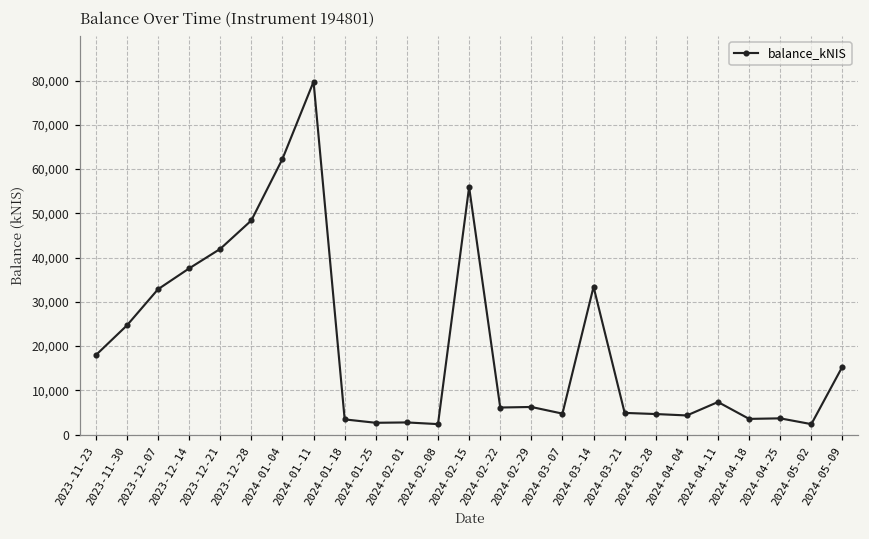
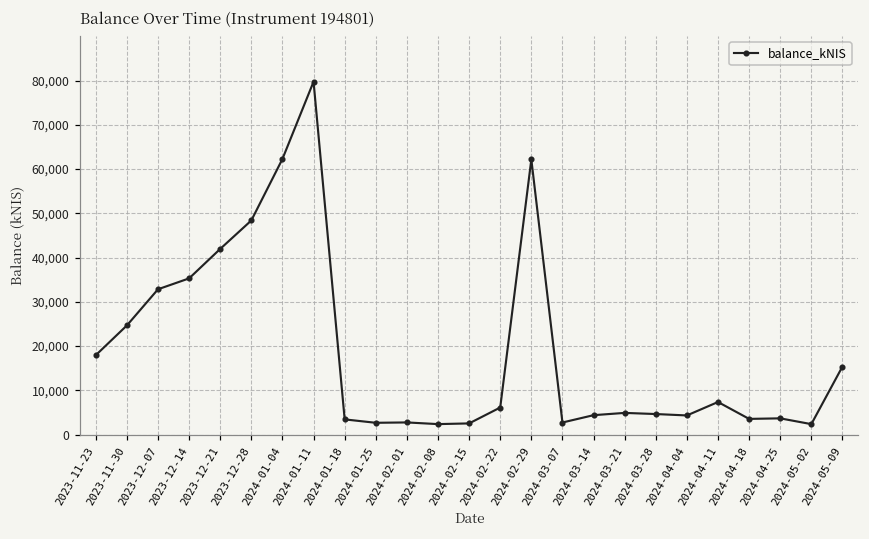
2023-12-14: 38,000 -> 35,000
2024-02-15: 56,000 -> 3,000
2024-02-29: 6,000 -> 62,000
2024-03-07: 5,000 -> 3,000
2024-03-14: 33,000 -> 4,000
